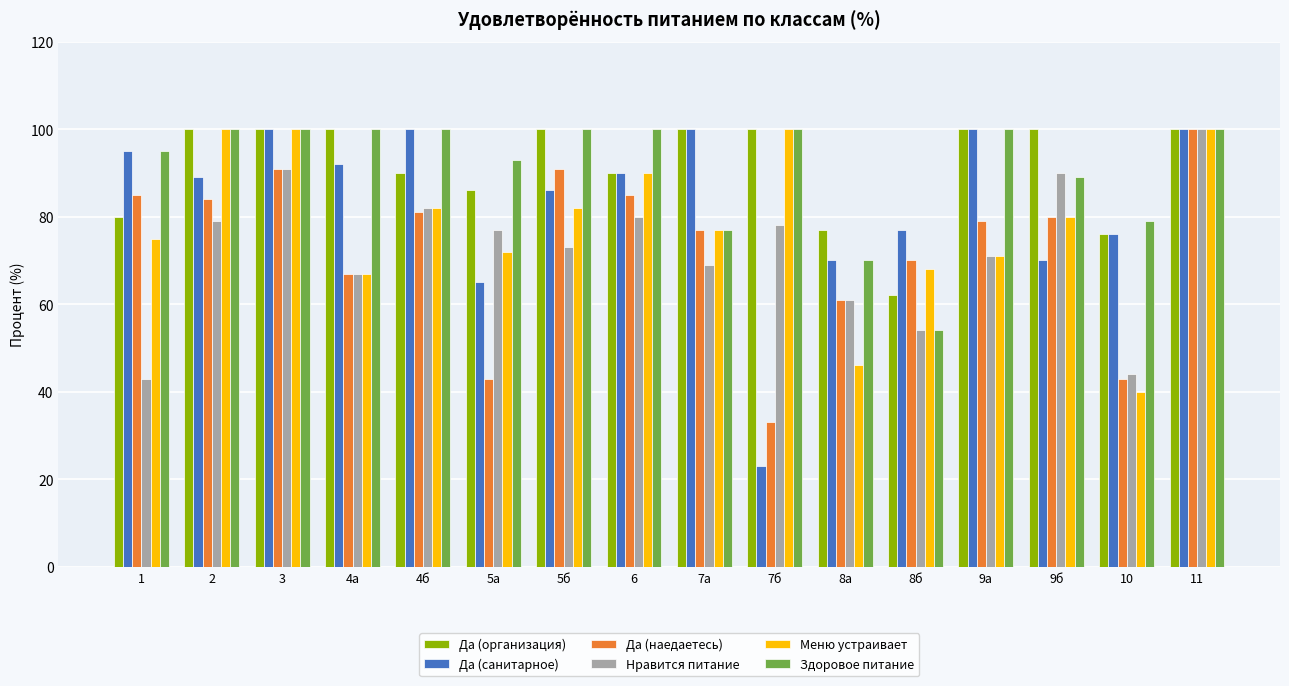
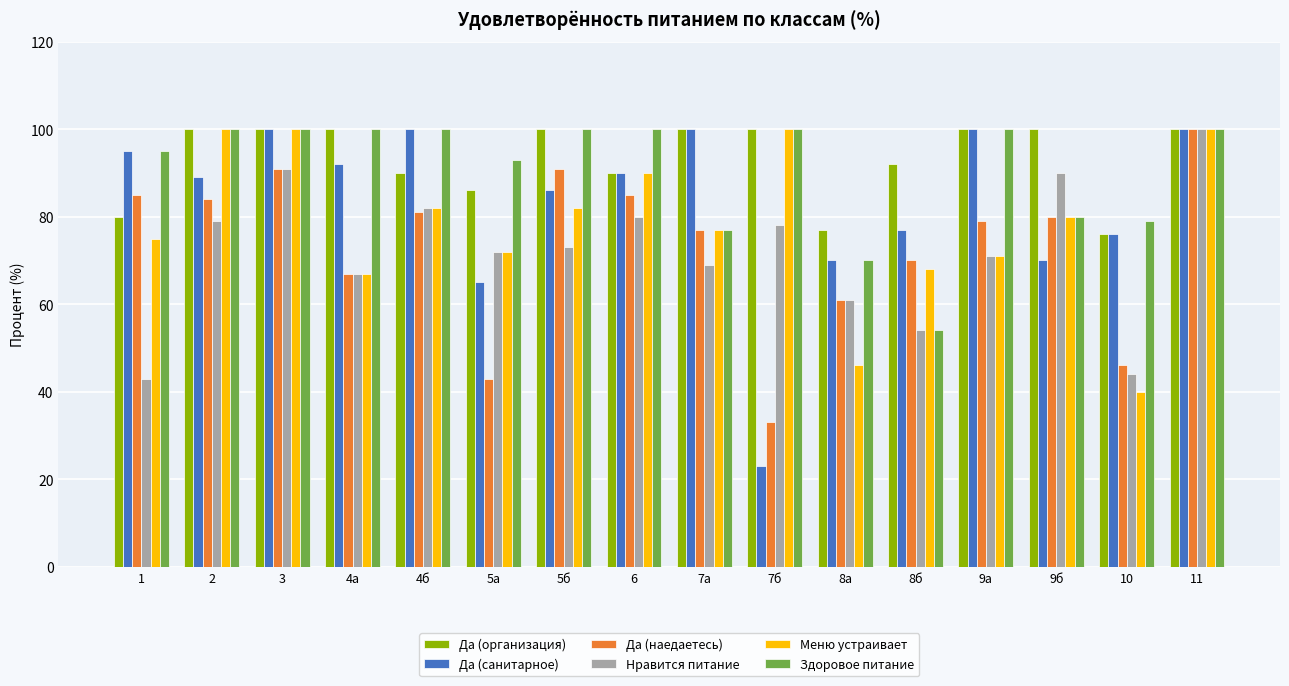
Нравится питание, 5а: 77 -> 72
Да (организация), 8б: 62 -> 92
Здоровое питание, 9б: 89 -> 80
Да (наедаетесь), 10: 43 -> 46
